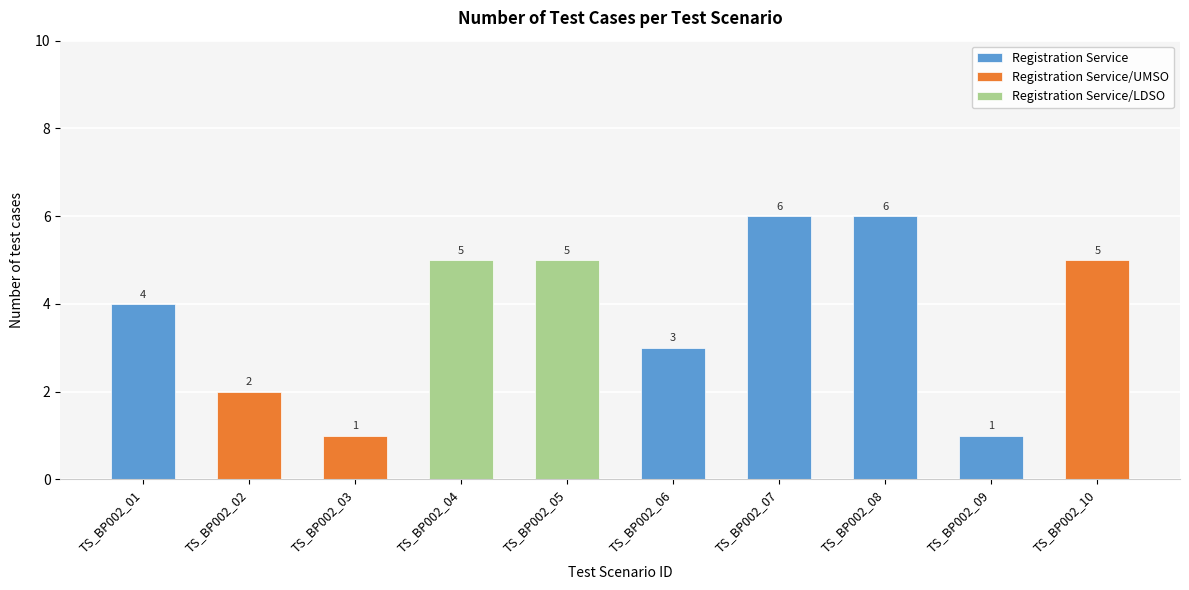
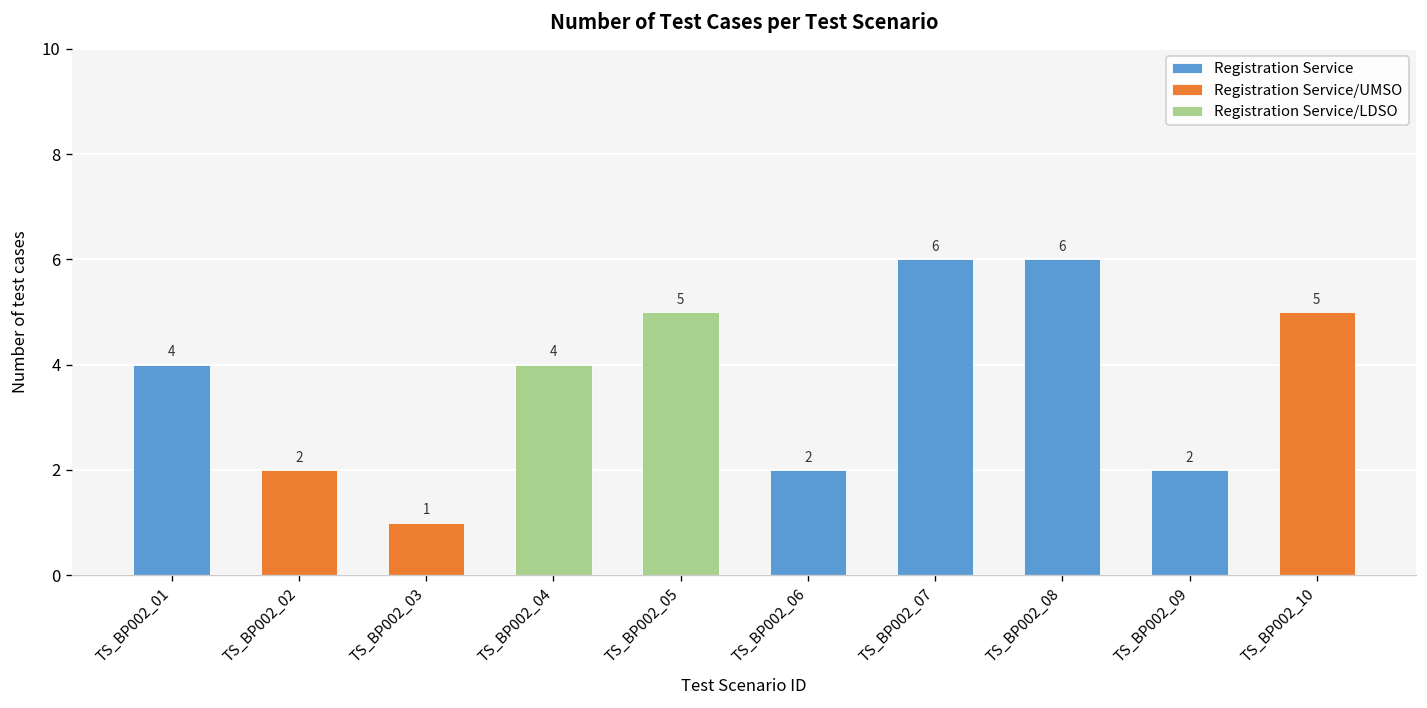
TS_BP002_04: 5 -> 4
TS_BP002_06: 3 -> 2
TS_BP002_09: 1 -> 2
